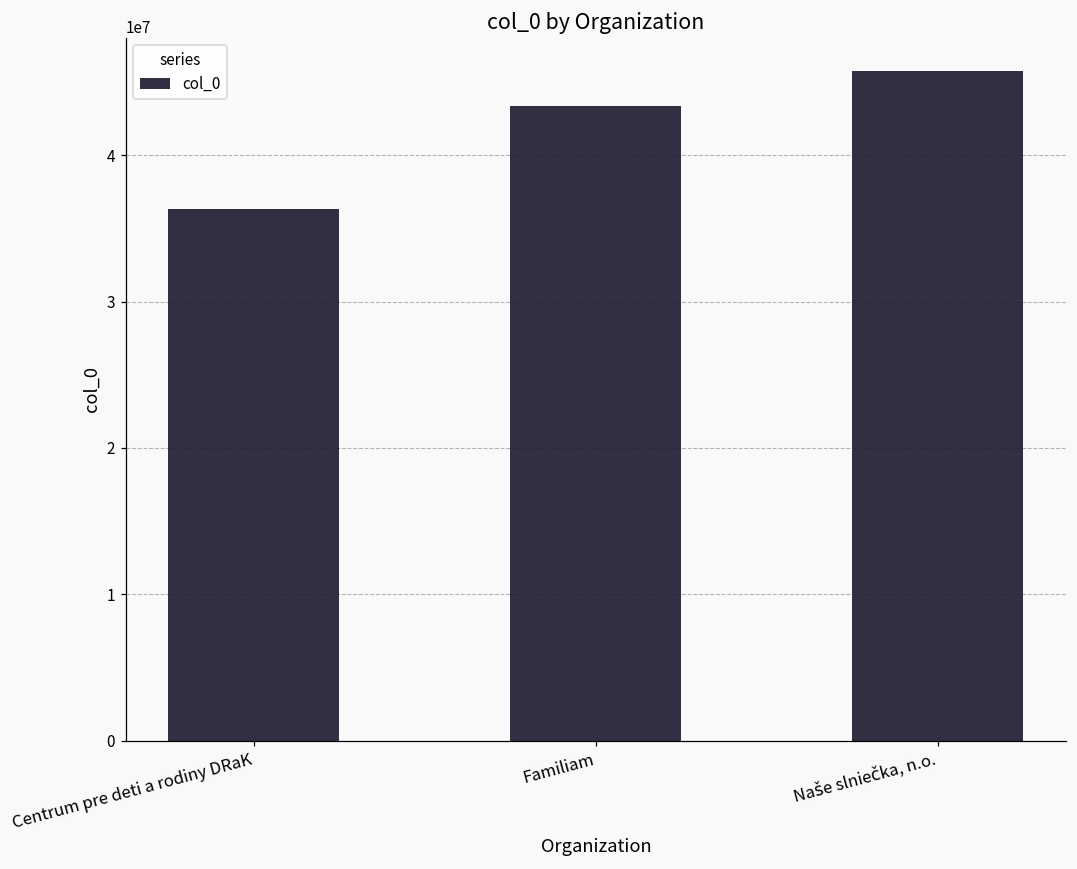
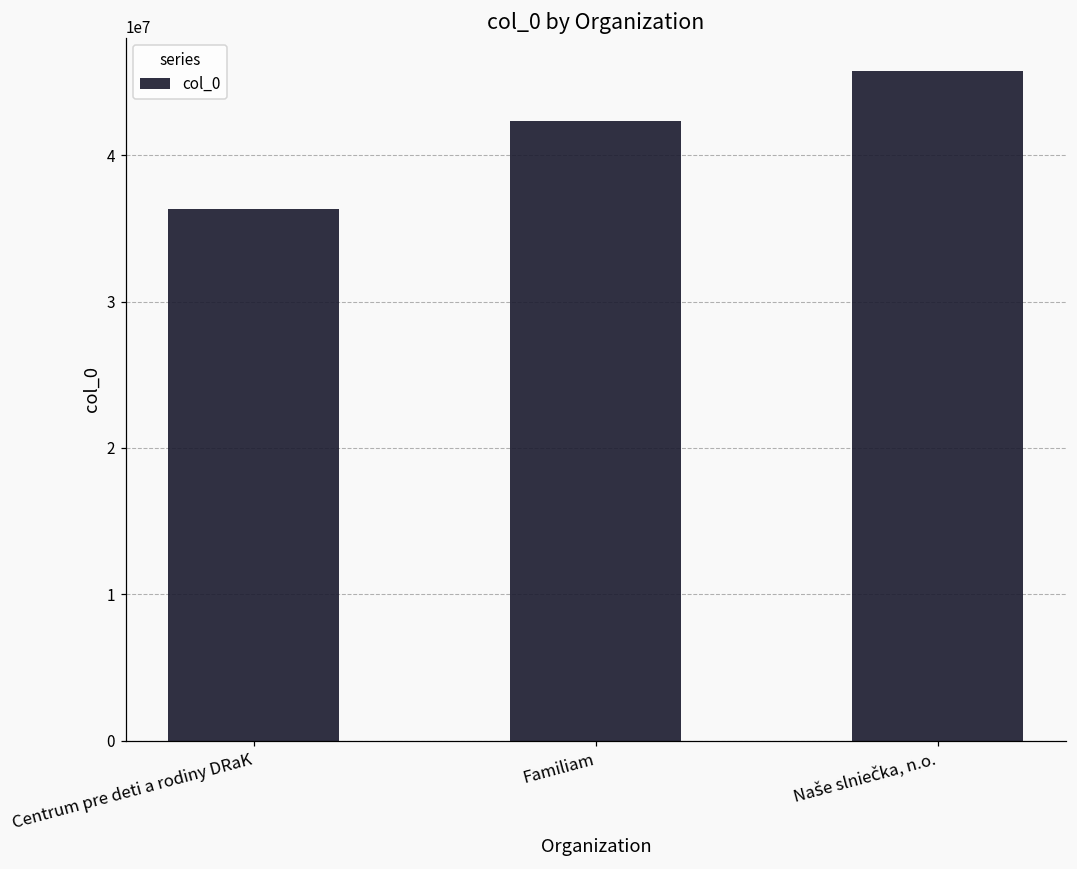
Familiam: 43400000 -> 42300000
